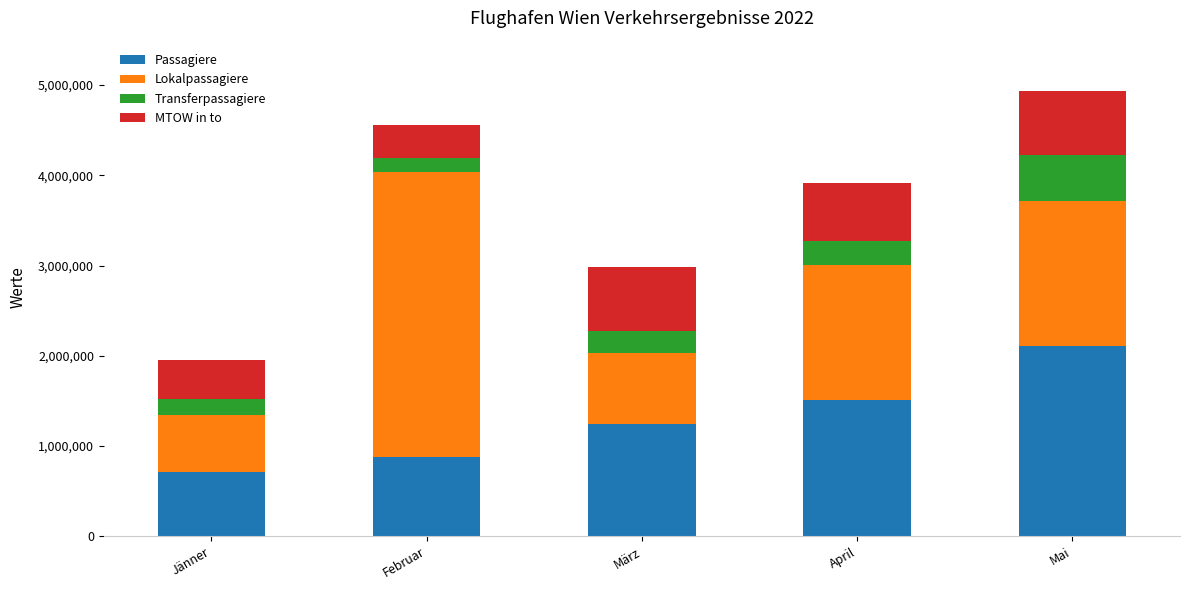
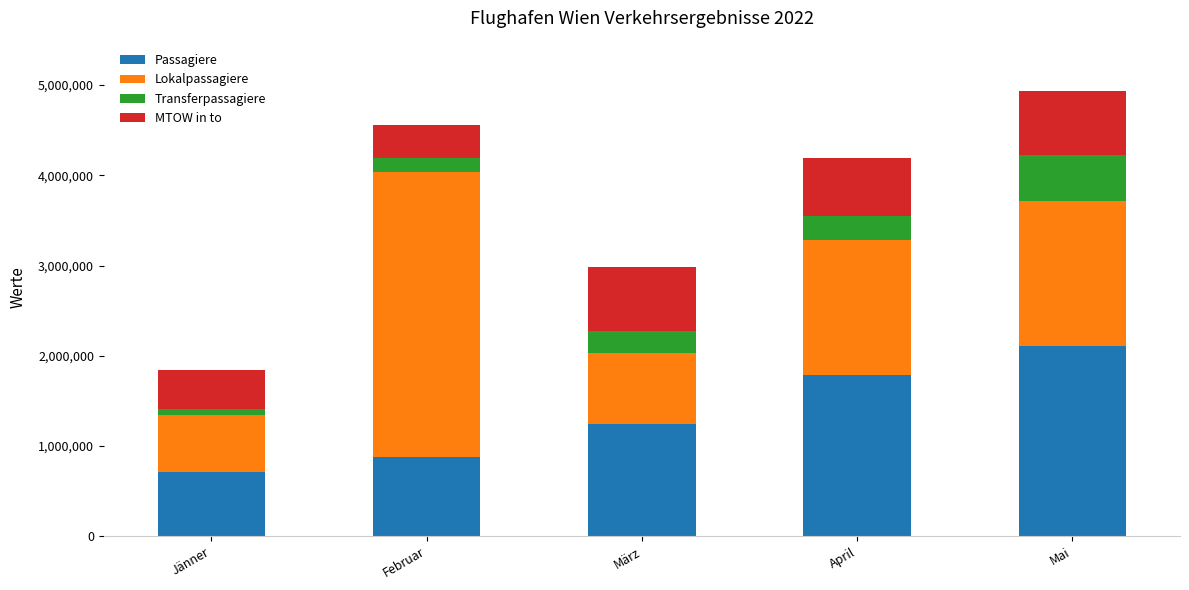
Transferpassagiere, Jänner: 200,000 -> 100,000
Passagiere, April: 1,500,000 -> 1,800,000
